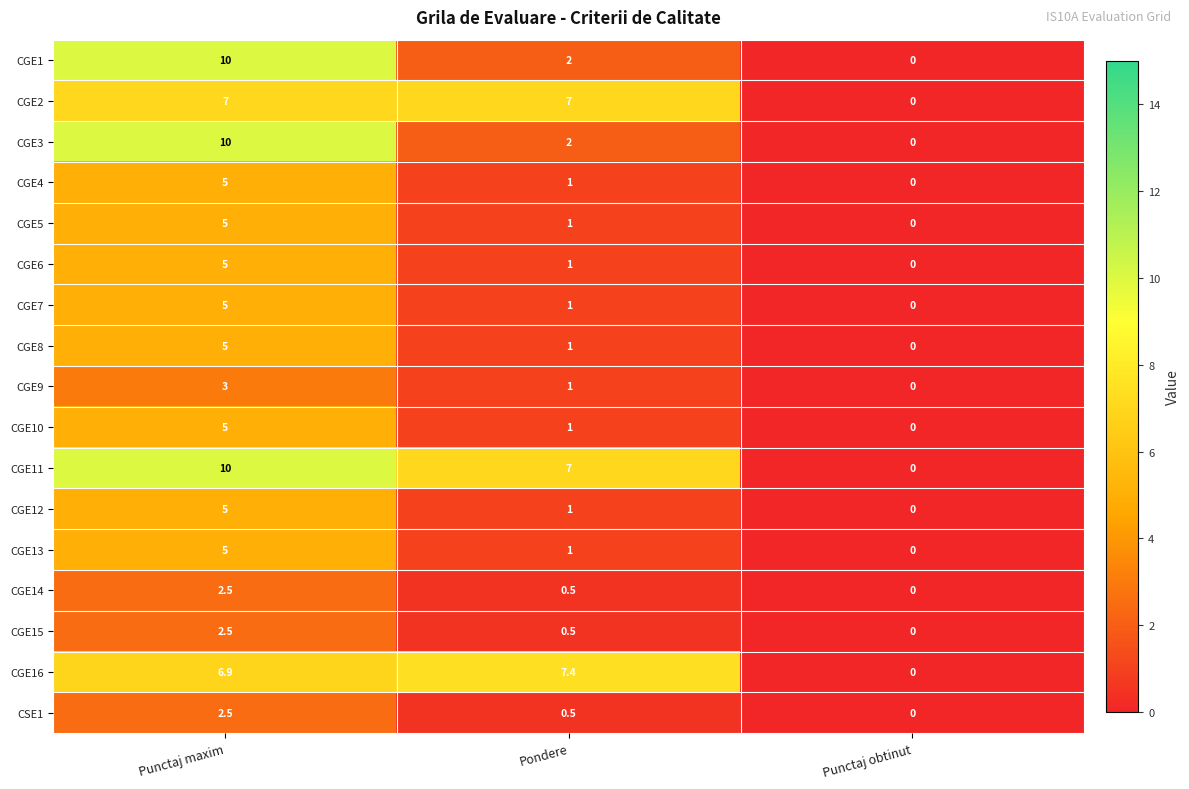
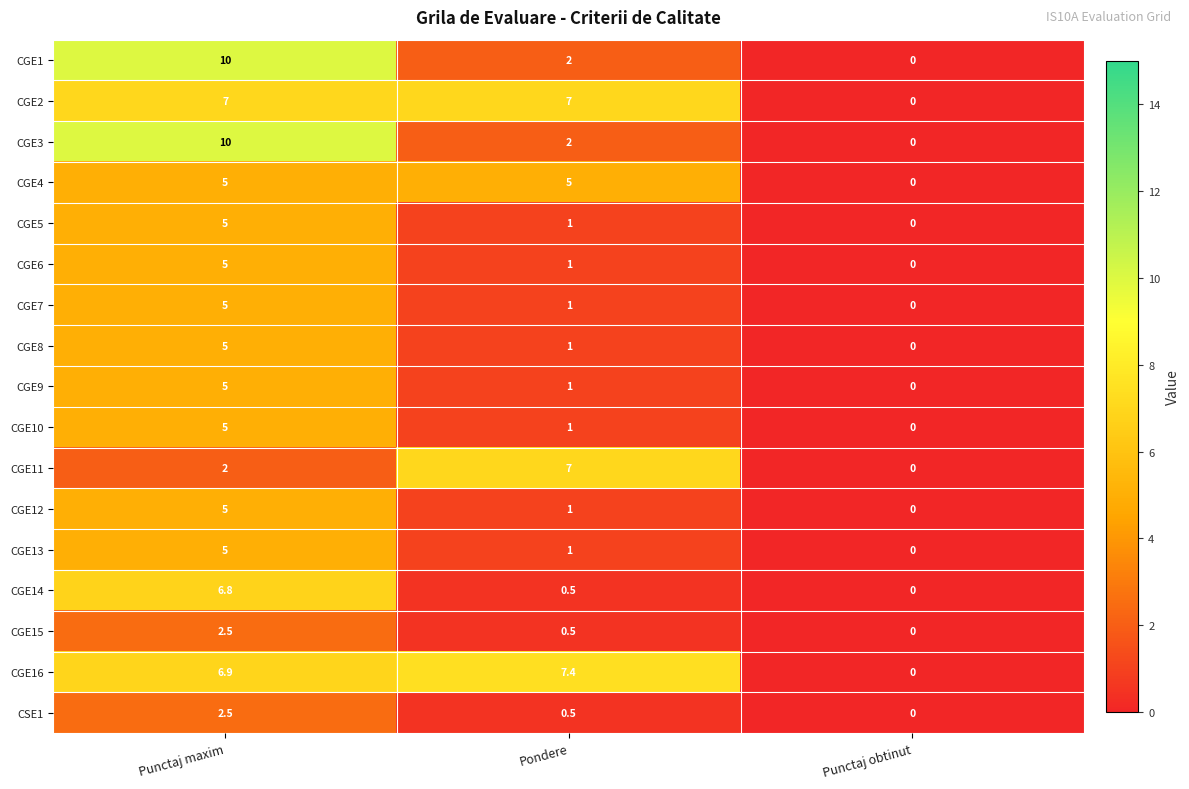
CGE4, Pondere: 1 -> 5
CGE9, Punctaj maxim: 3 -> 5
CGE11, Punctaj maxim: 10 -> 2
CGE14, Punctaj maxim: 2.5 -> 6.8
